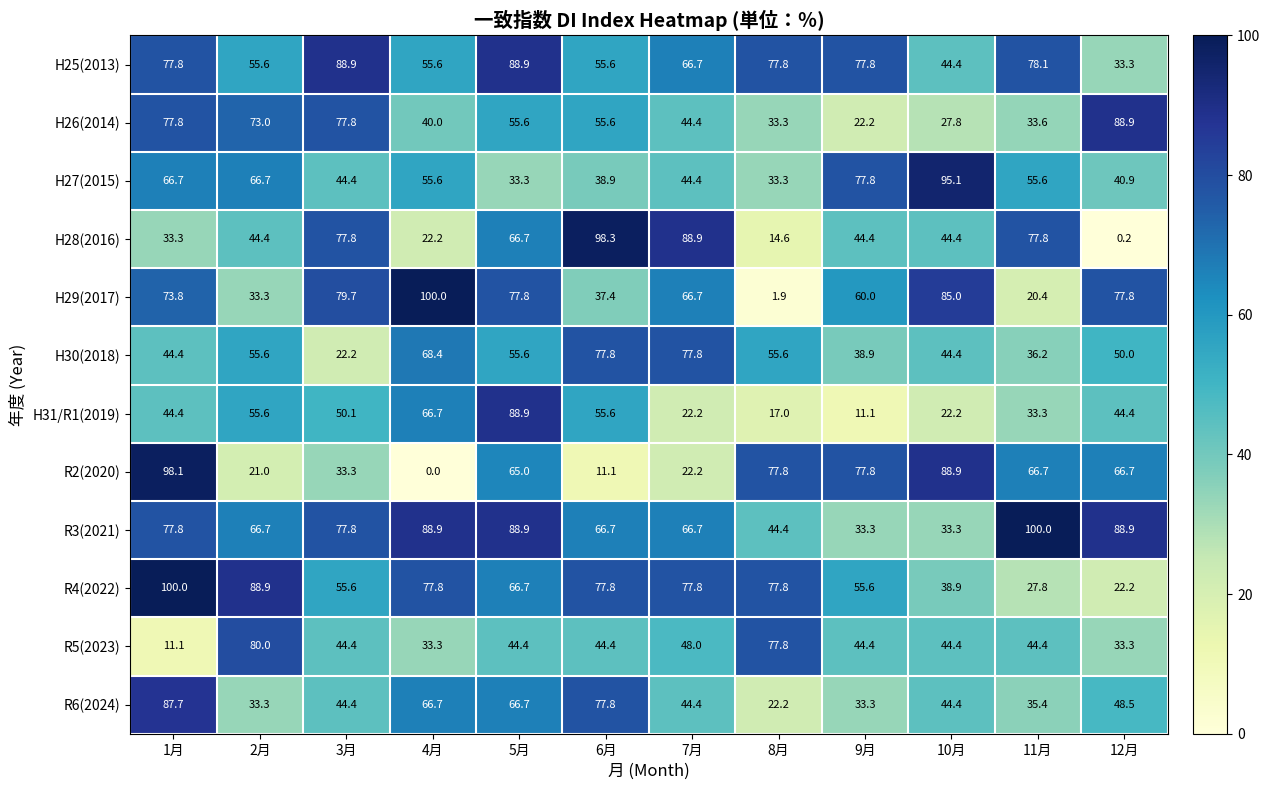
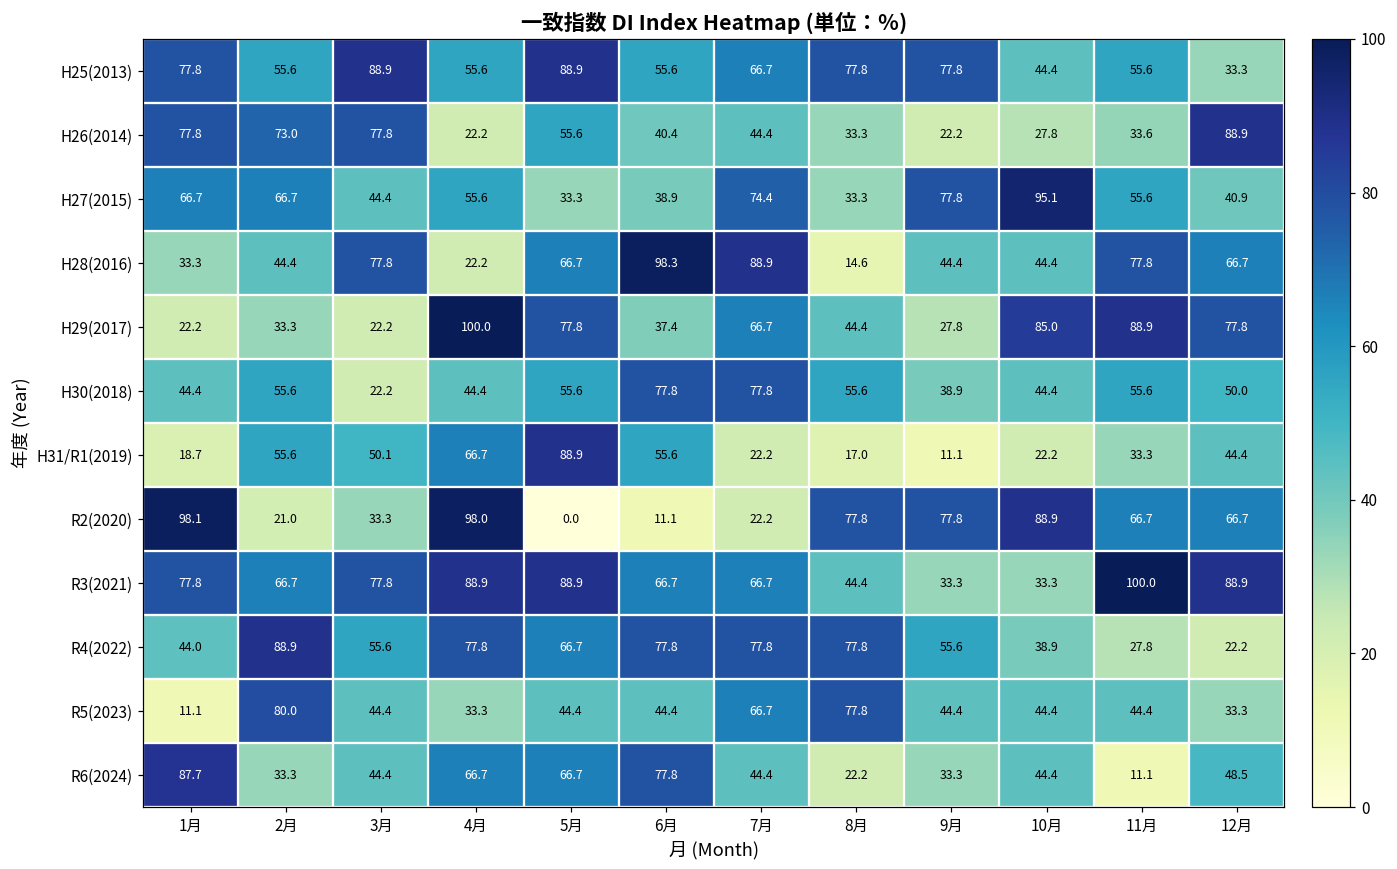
H25(2013), 11月: 78.1 -> 55.6
H26(2014), 4月: 40.0 -> 22.2
H26(2014), 6月: 55.6 -> 40.4
H27(2015), 7月: 44.4 -> 74.4
H28(2016), 12月: 0.2 -> 66.7
H29(2017), 1月: 73.8 -> 22.2
H29(2017), 3月: 79.7 -> 22.2
H29(2017), 8月: 1.9 -> 44.4
H29(2017), 9月: 60.0 -> 27.8
H29(2017), 11月: 20.4 -> 88.9
H30(2018), 4月: 68.4 -> 44.4
H30(2018), 11月: 36.2 -> 55.6
H31/R1(2019), 1月: 44.4 -> 18.7
R2(2020), 4月: 0.0 -> 98.0
R2(2020), 5月: 65.0 -> 0.0
R4(2022), 1月: 100.0 -> 44.0
R5(2023), 7月: 48.0 -> 66.7
R6(2024), 11月: 35.4 -> 11.1
